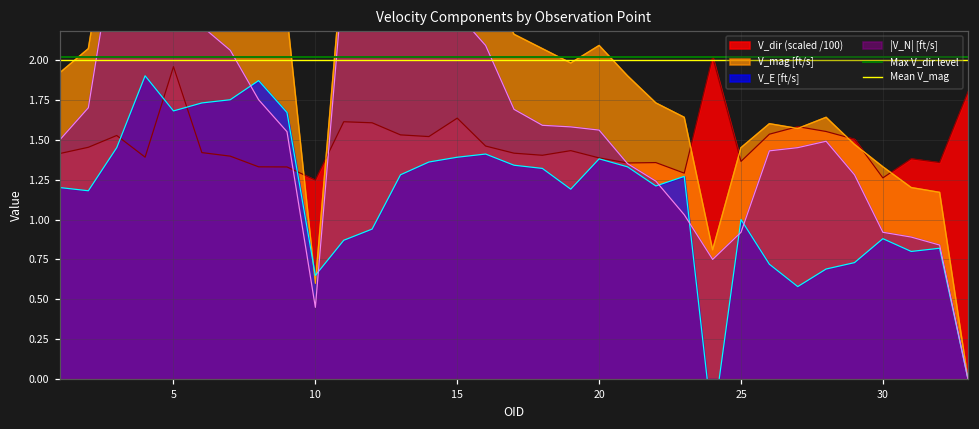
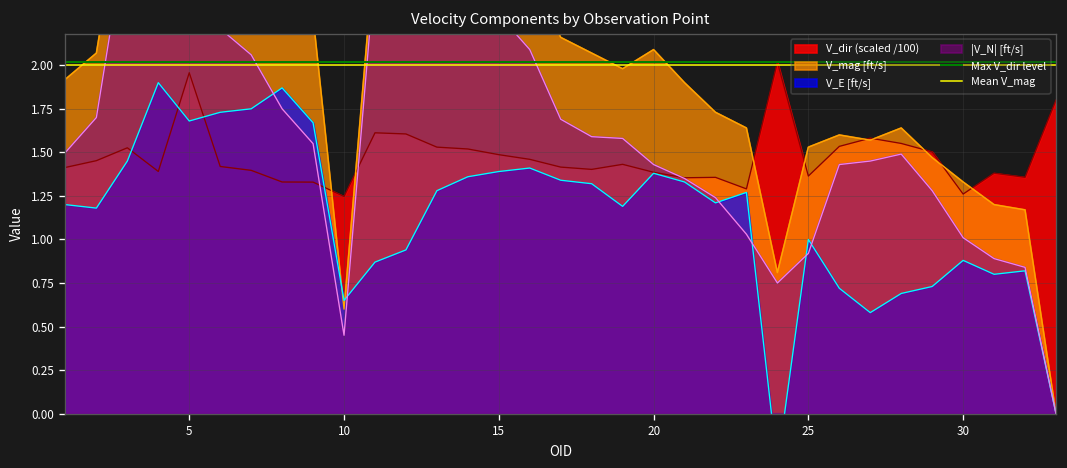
V_dir (scaled /100), 15: 1.63 -> 1.49
|V_N| [ft/s], 20: 1.56 -> 1.43
V_mag [ft/s], 25: 1.45 -> 1.53
|V_N| [ft/s], 30: 0.92 -> 1.01
